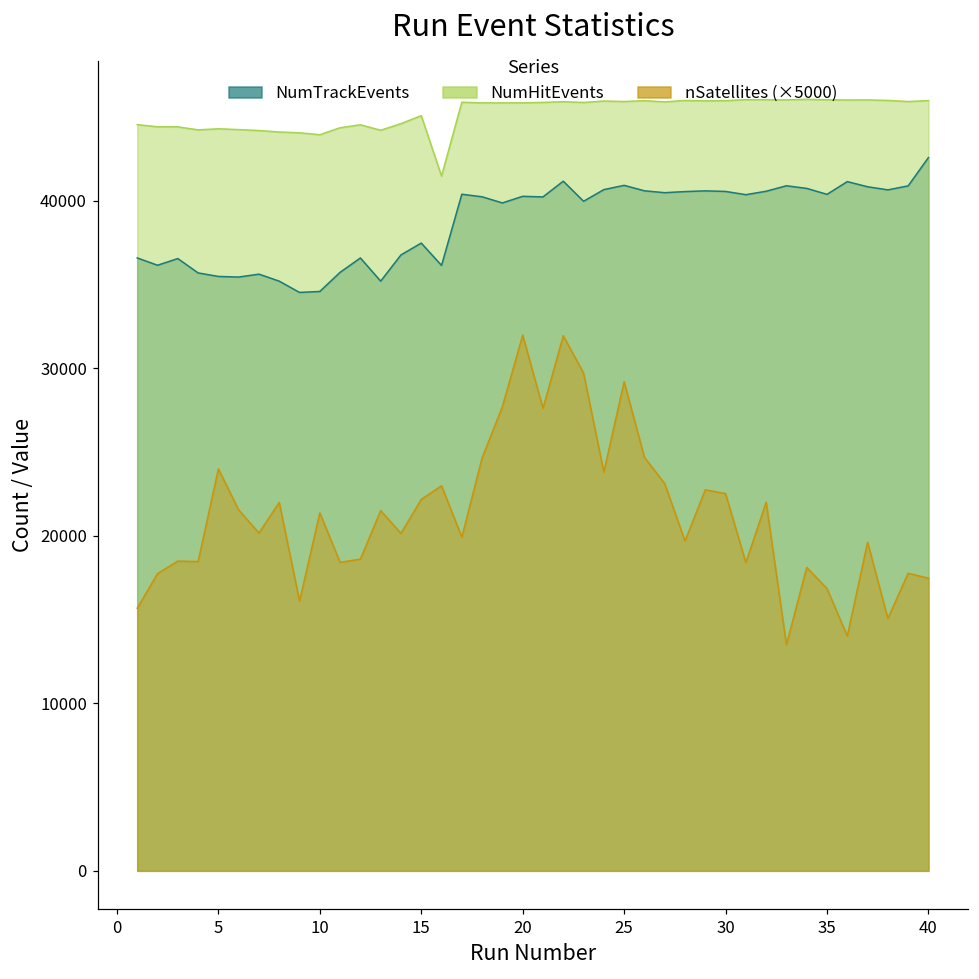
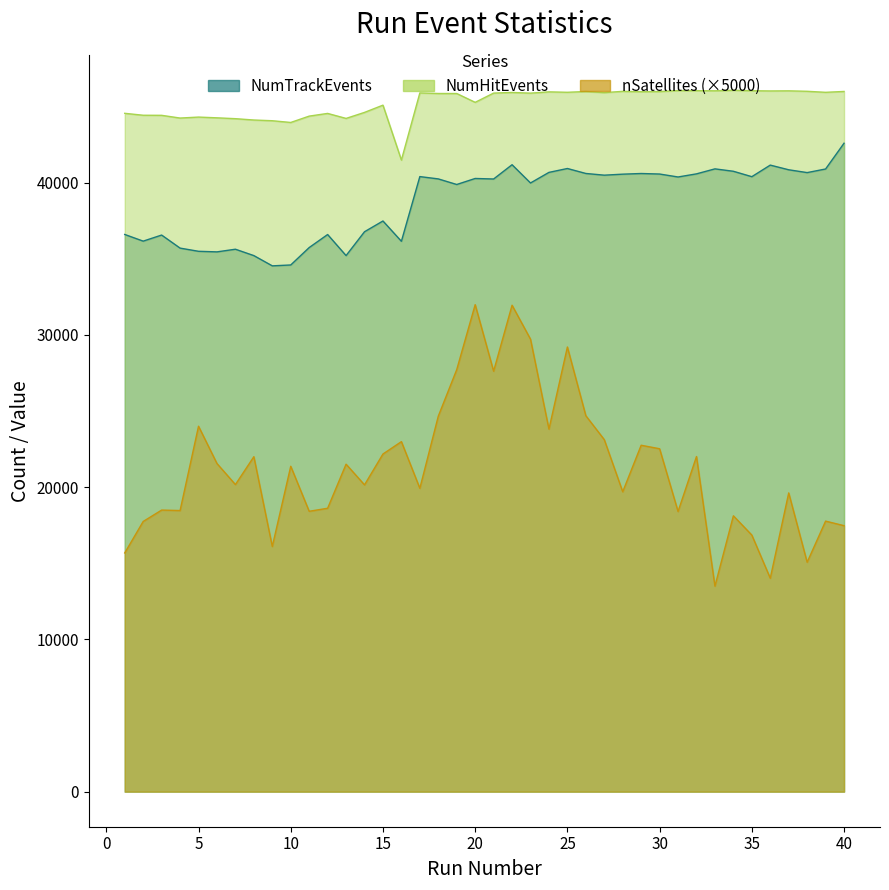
NumHitEvents, 20: 45900 -> 45300
